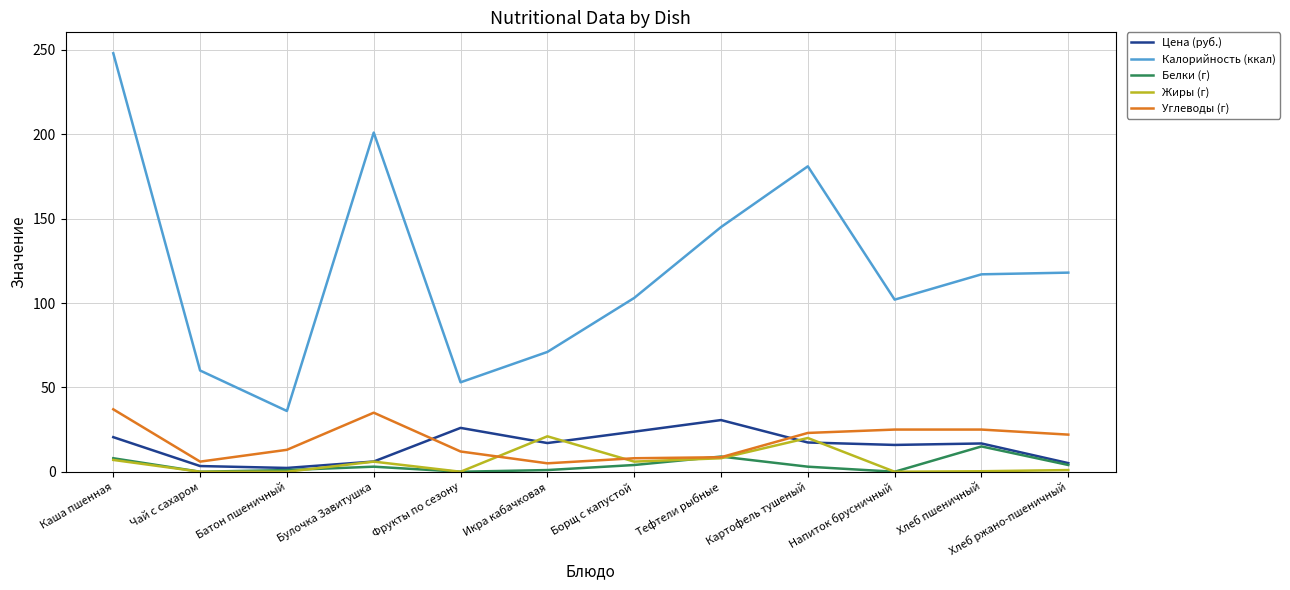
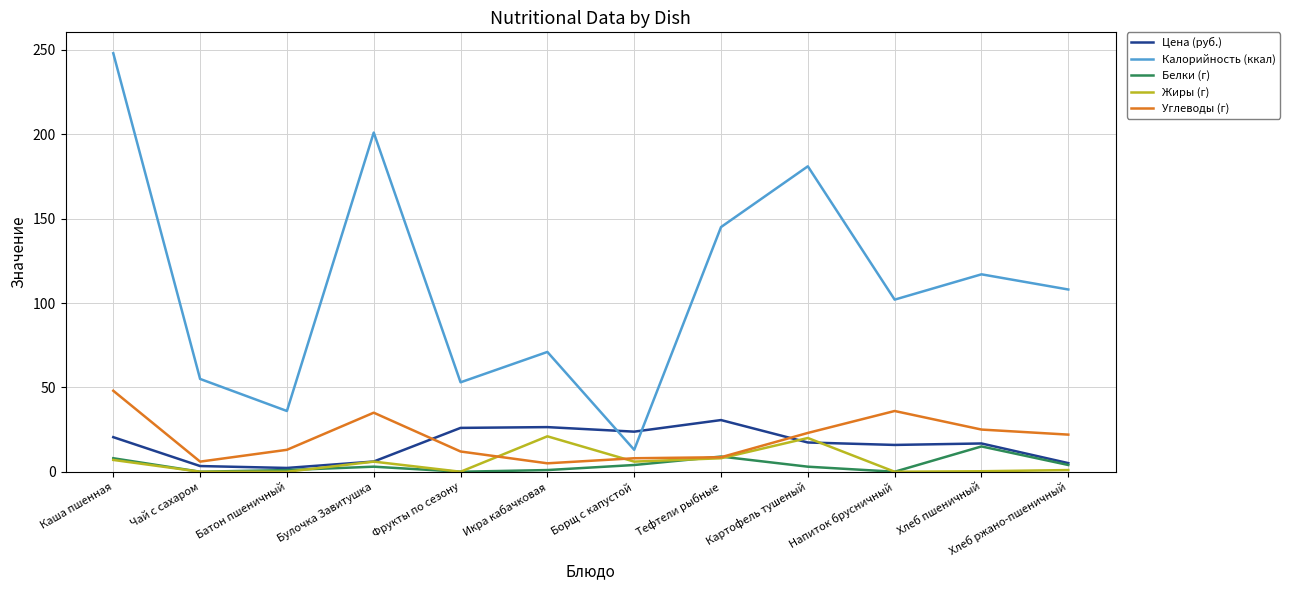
Углеводы (г), Каша пшенная: 37 -> 48
Калорийность (ккал), Чай с сахаром: 60 -> 55
Цена (руб.), Икра кабачковая: 17 -> 26
Калорийность (ккал), Борщ с капустой: 103 -> 13
Углеводы (г), Напиток брусничный: 25 -> 36
Калорийность (ккал), Хлеб ржано-пшеничный: 118 -> 108
